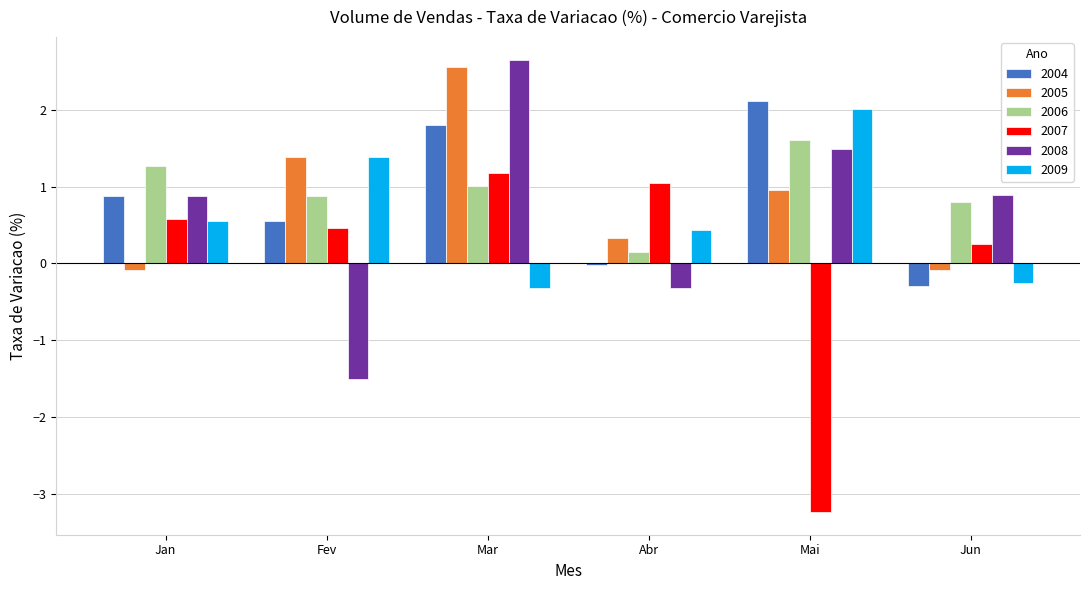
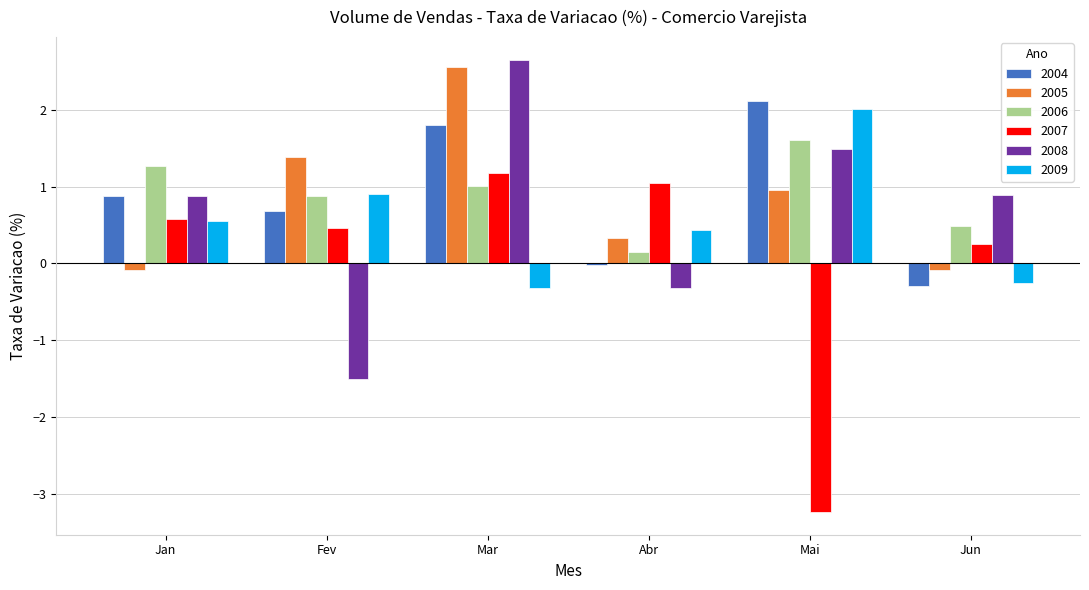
2004, Fev: 0.5 -> 0.7
2009, Fev: 1.4 -> 0.9
2006, Jun: 0.8 -> 0.5
